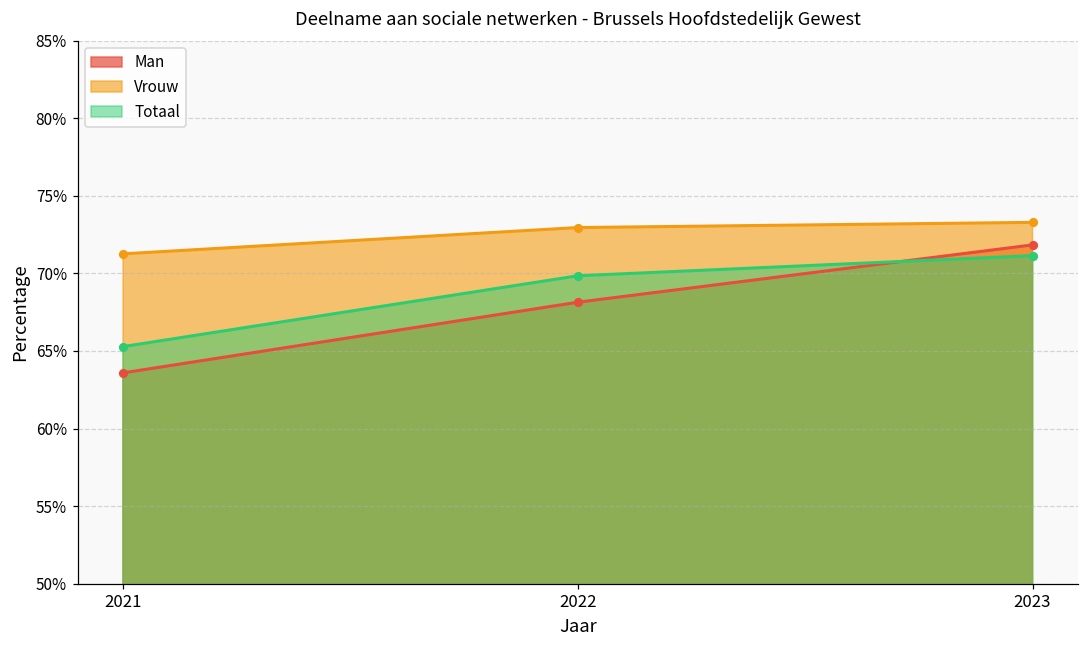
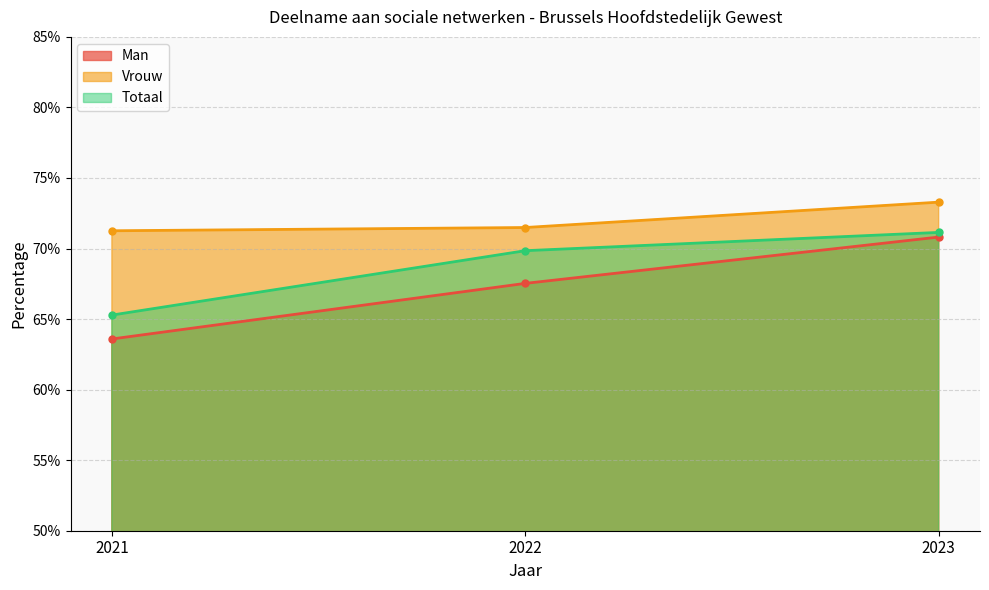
Man, 2022: 68.1% -> 67.5%
Vrouw, 2022: 73.0% -> 71.5%
Man, 2023: 71.8% -> 70.8%
